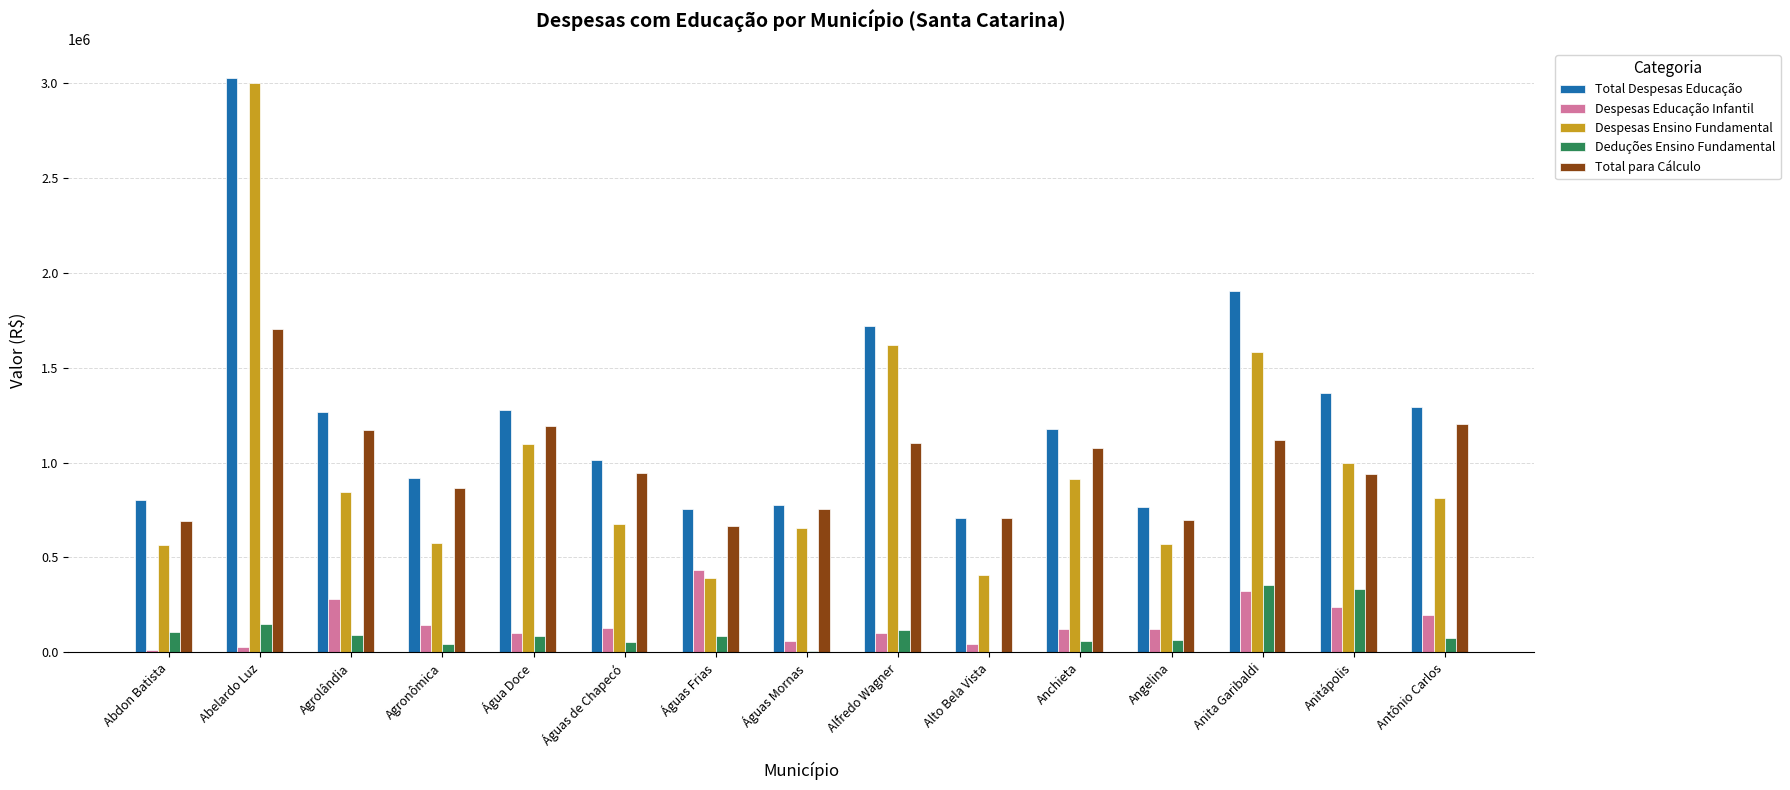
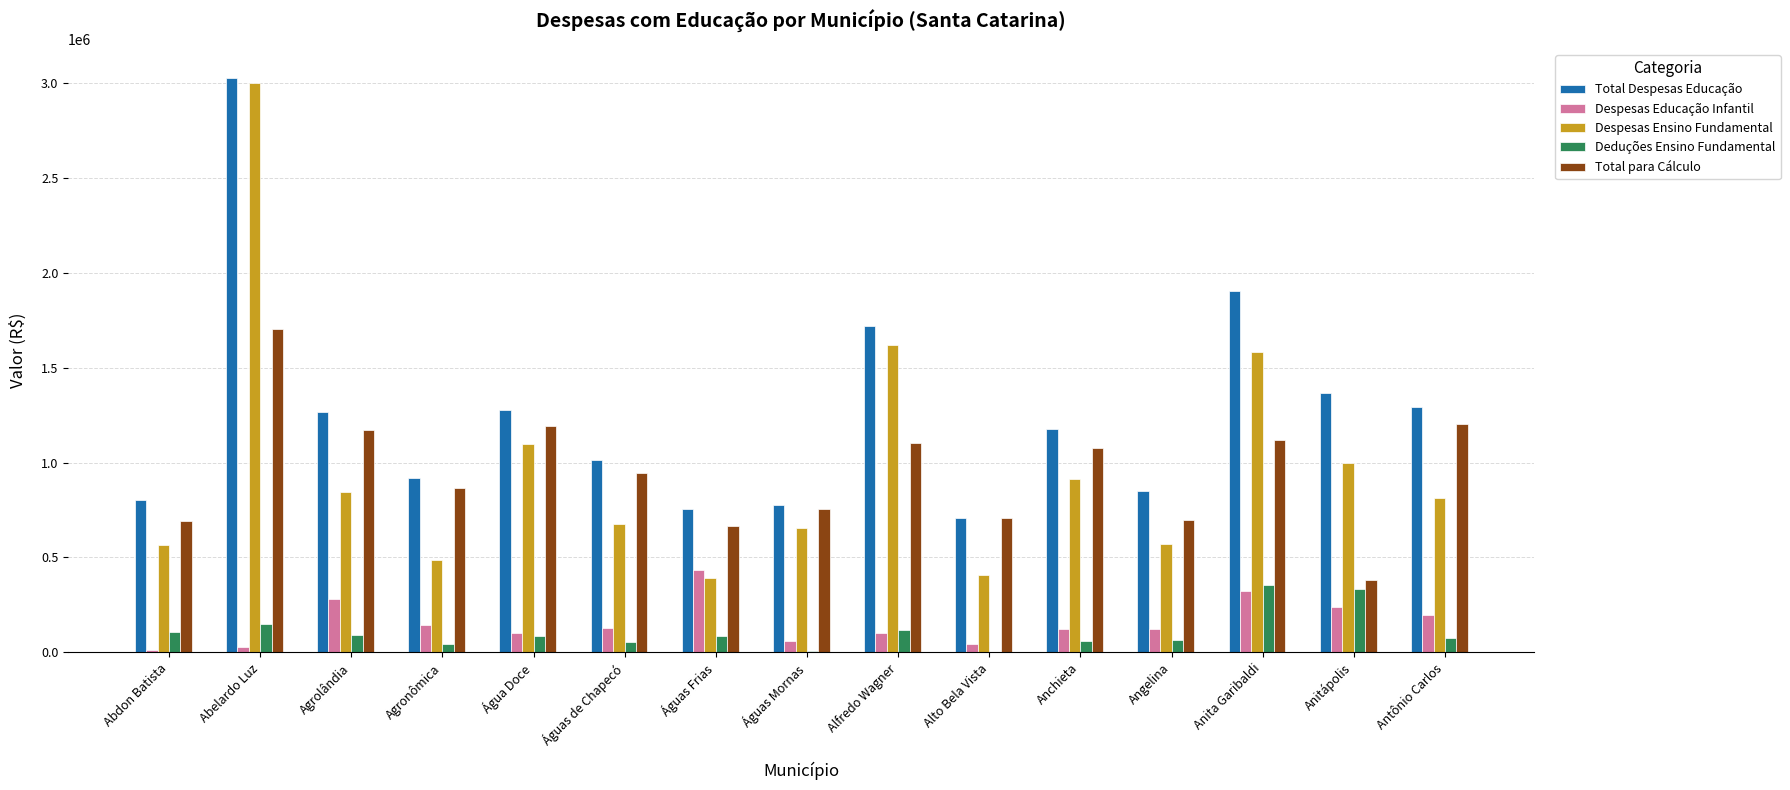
Despesas Ensino Fundamental, Agronômica: 580000 -> 490000
Total Despesas Educação, Angelina: 760000 -> 850000
Total para Cálculo, Anitápolis: 940000 -> 380000
